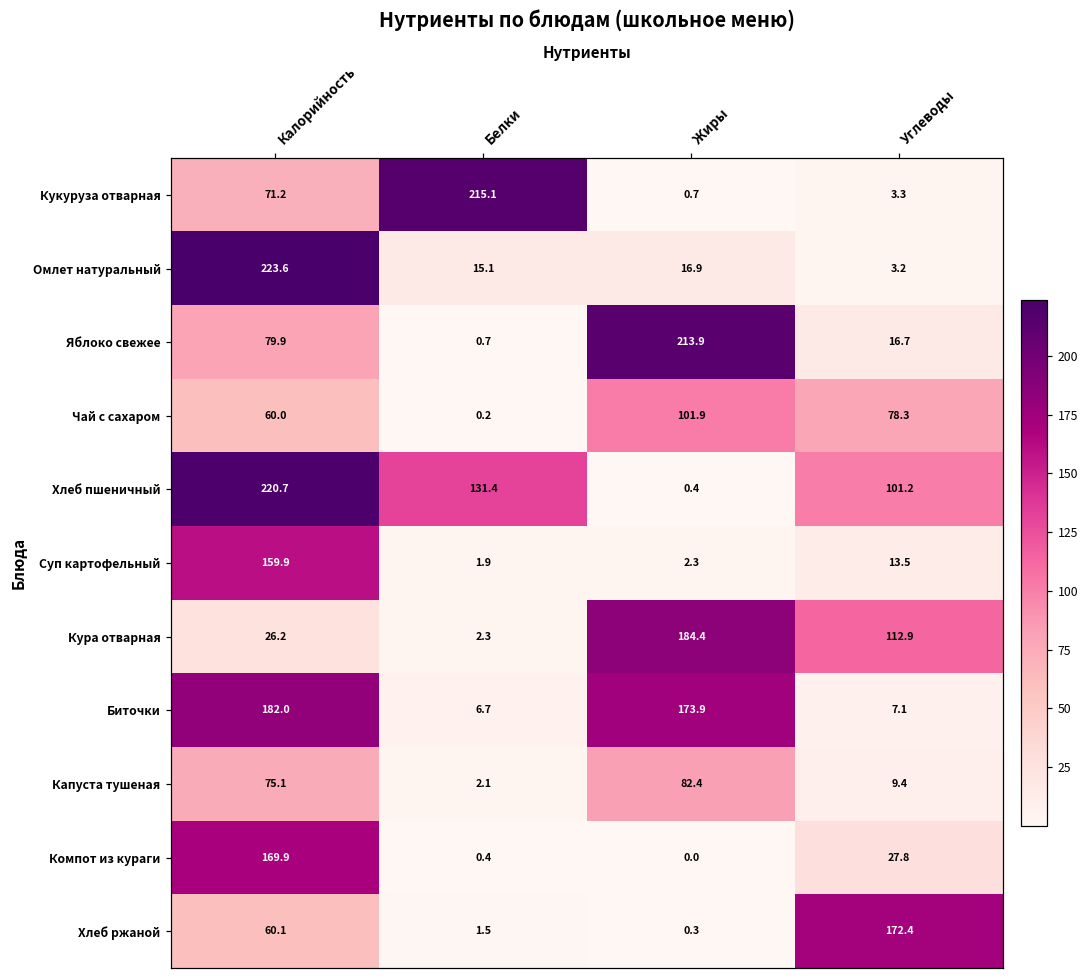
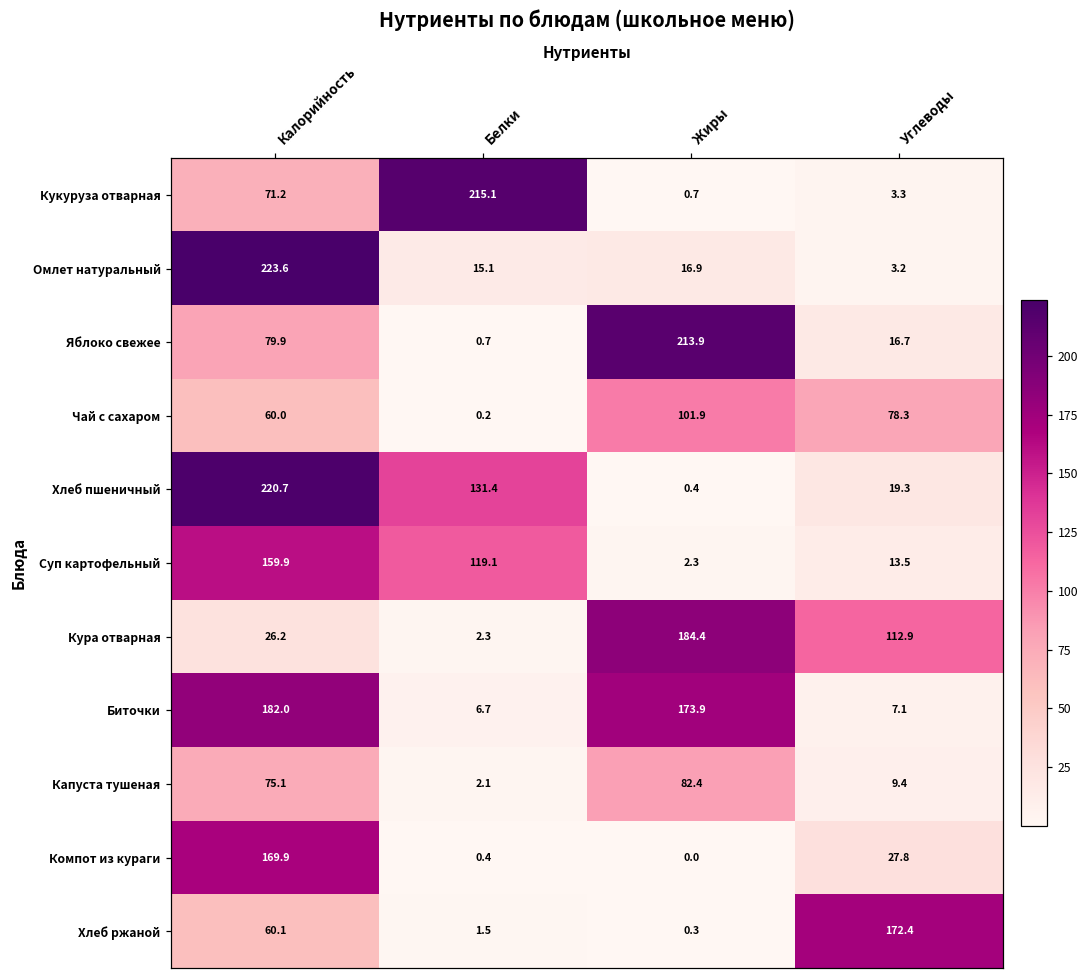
Хлеб пшеничный, Углеводы: 101.2 -> 19.3
Суп картофельный, Белки: 1.9 -> 119.1
